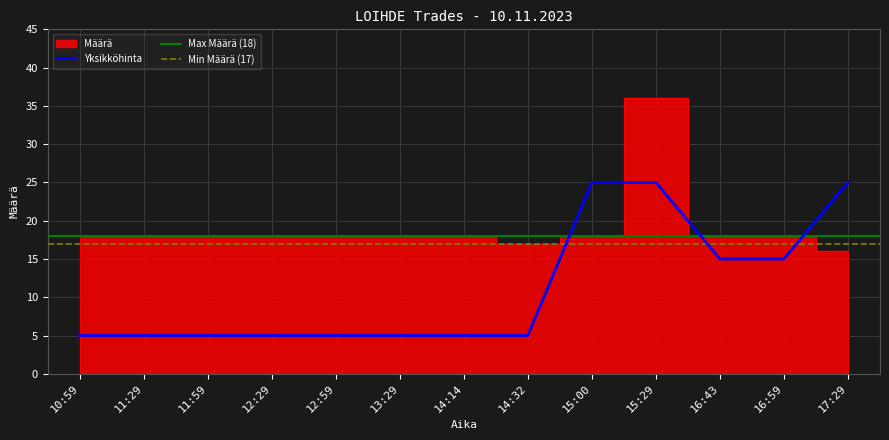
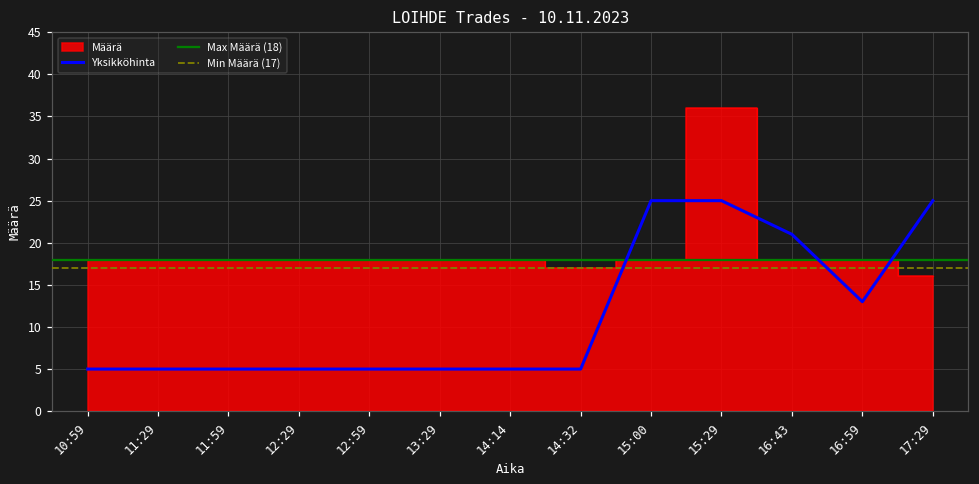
Yksikköhinta, 16:43: 15 -> 21
Yksikköhinta, 16:59: 15 -> 13
